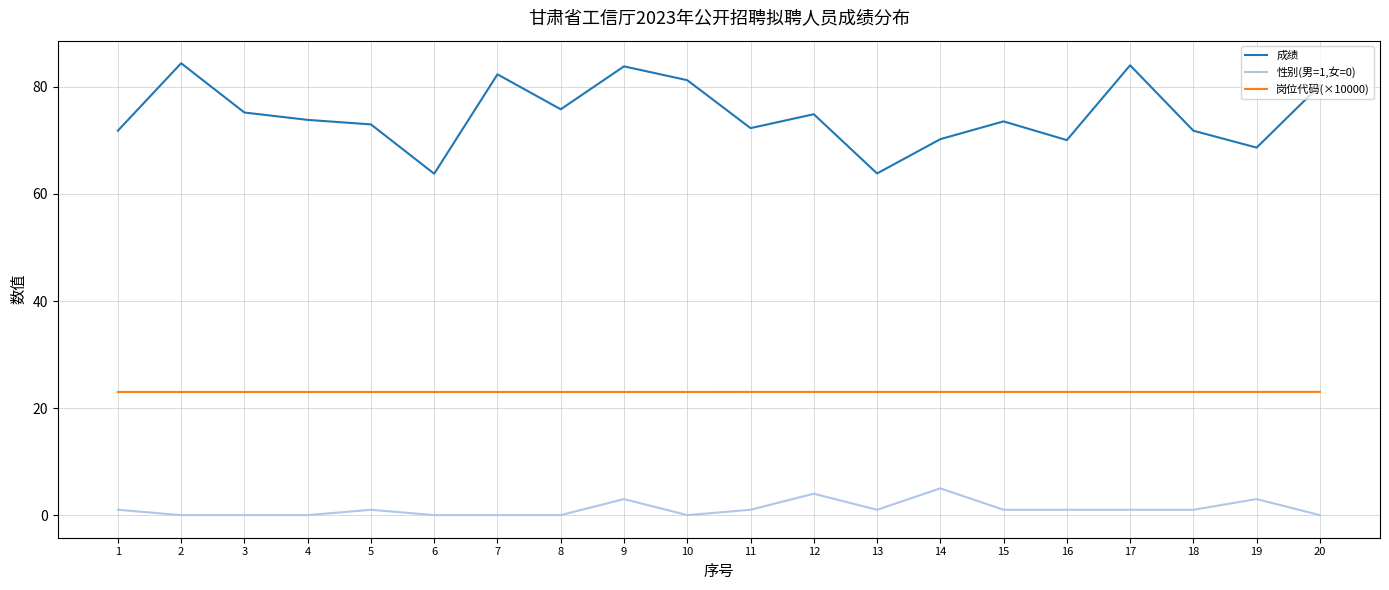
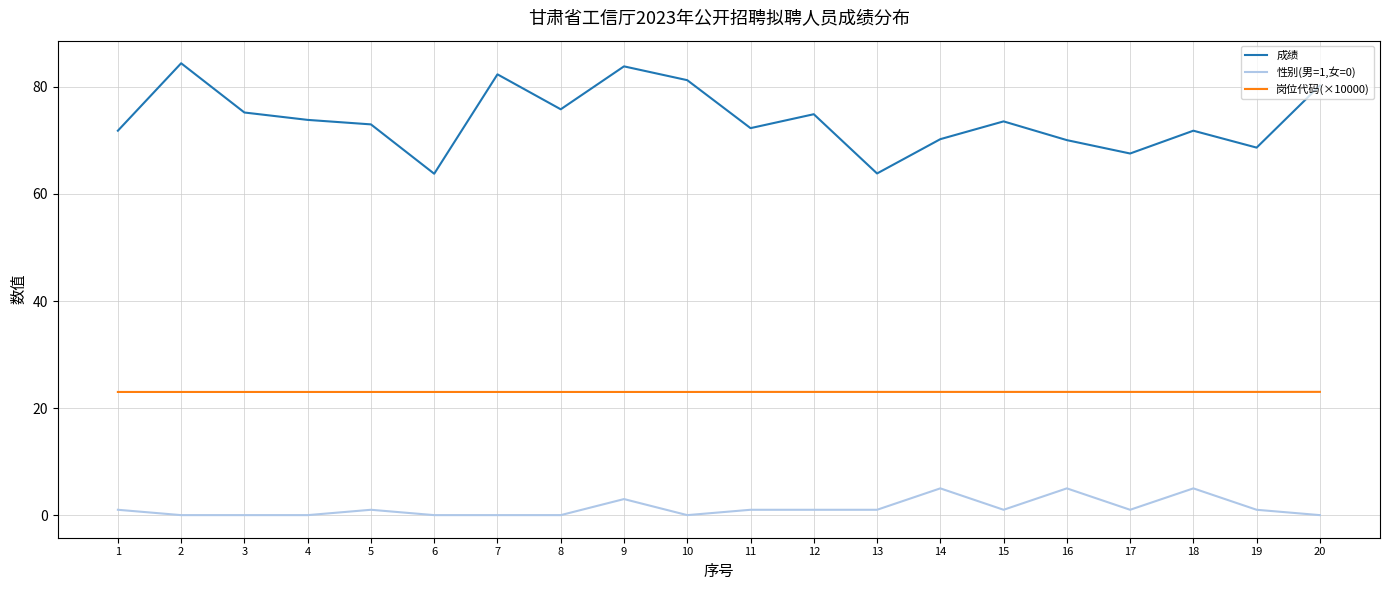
性别(男=1,女=0), 12: 4 -> 1
性别(男=1,女=0), 16: 1 -> 5
成绩, 17: 84 -> 68
性别(男=1,女=0), 18: 1 -> 5
性别(男=1,女=0), 19: 3 -> 1
